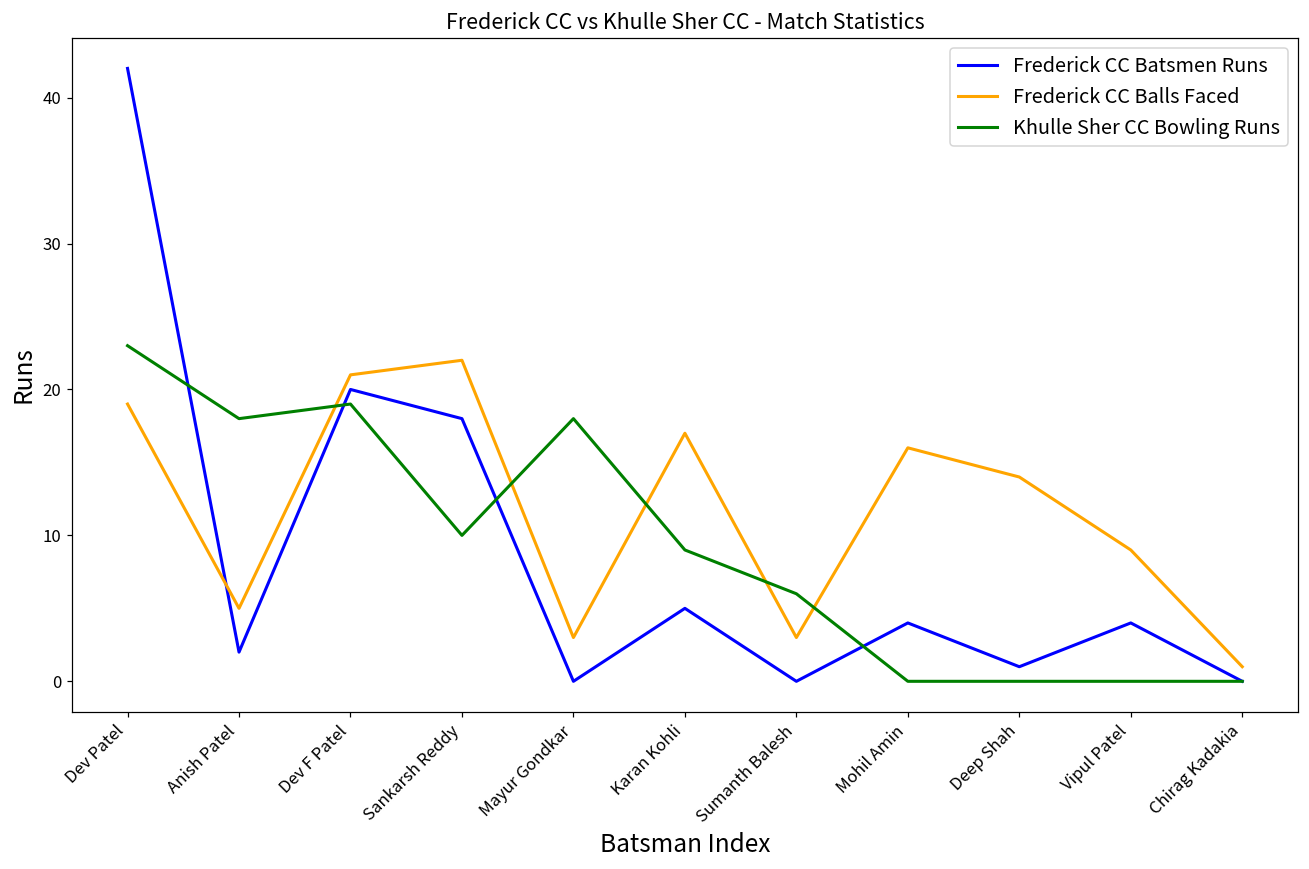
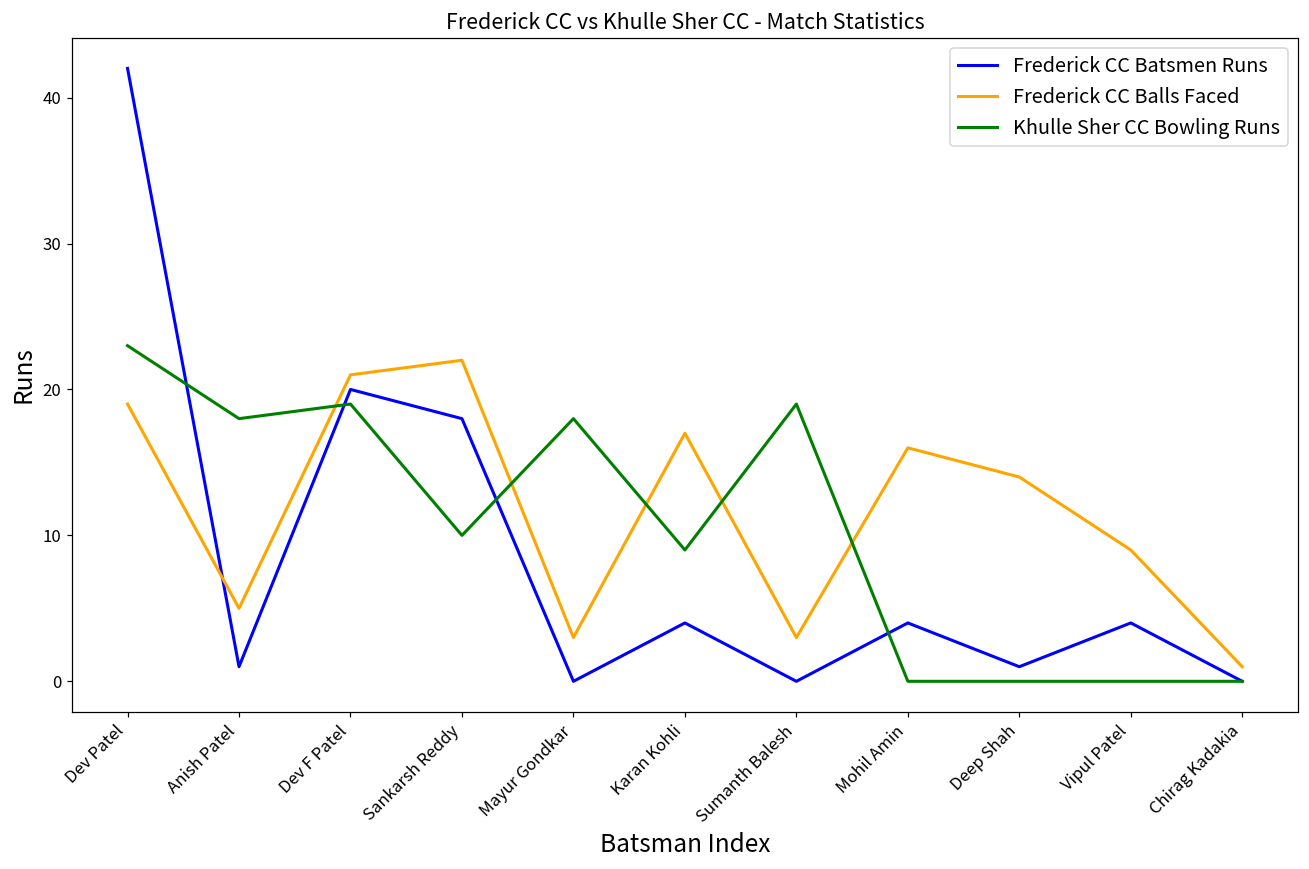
Frederick CC Batsmen Runs, Anish Patel: 2 -> 1
Frederick CC Batsmen Runs, Karan Kohli: 5 -> 4
Khulle Sher CC Bowling Runs, Sumanth Balesh: 6 -> 19
